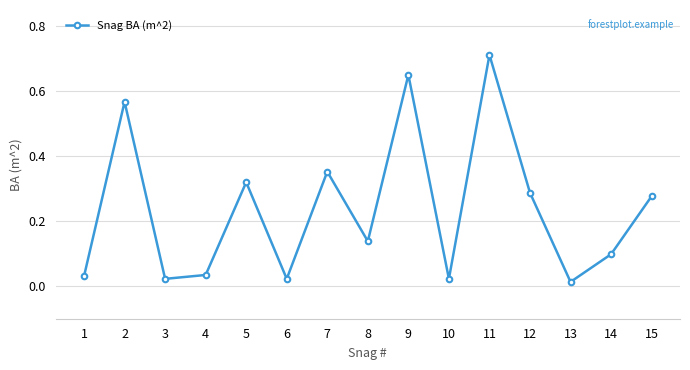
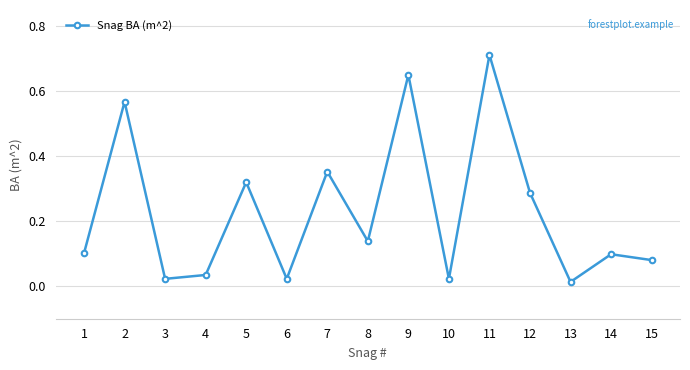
1: 0.03 -> 0.10
15: 0.28 -> 0.08
